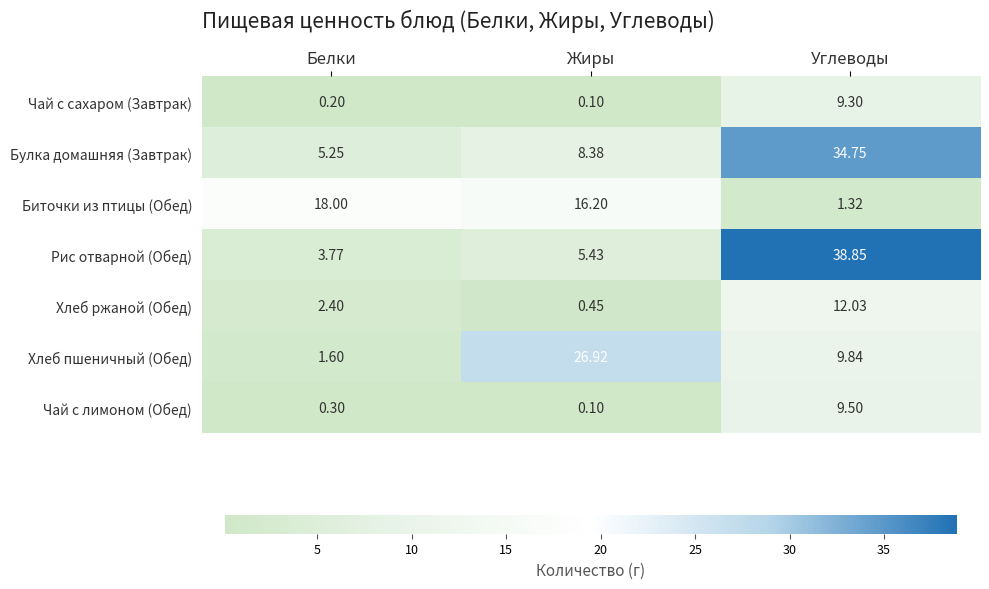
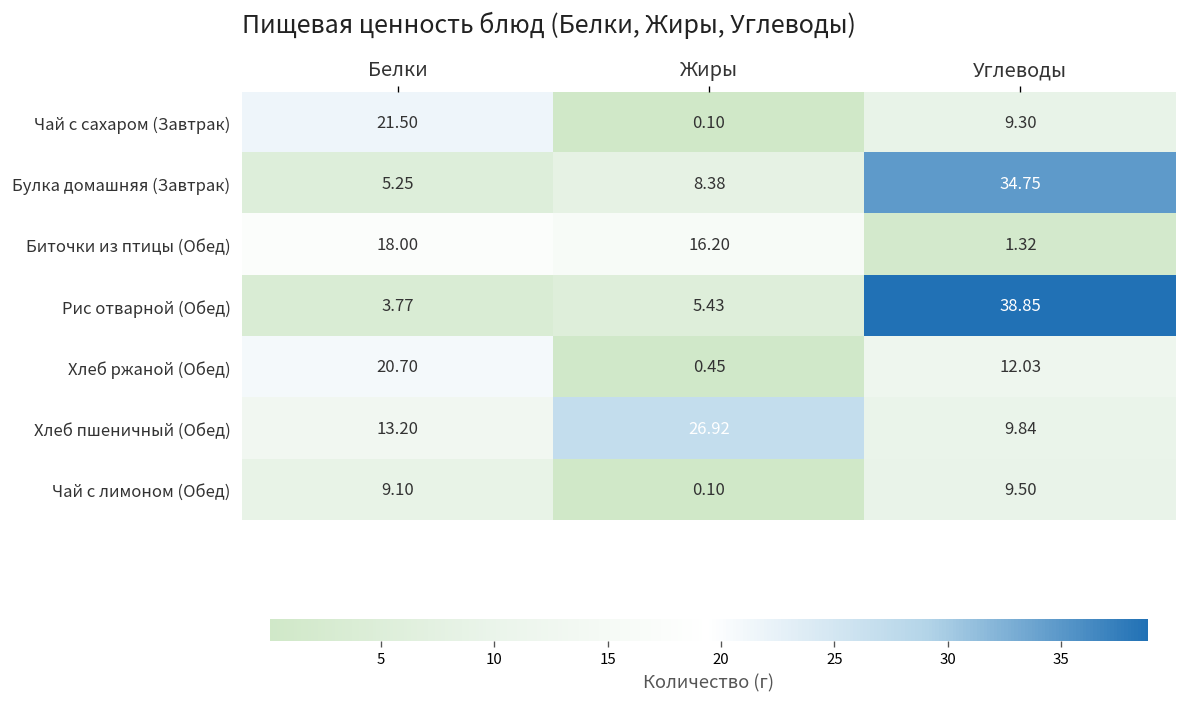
Чай с сахаром (Завтрак), Белки: 0.20 -> 21.50
Хлеб ржаной (Обед), Белки: 2.40 -> 20.70
Хлеб пшеничный (Обед), Белки: 1.60 -> 13.20
Чай с лимоном (Обед), Белки: 0.30 -> 9.10
